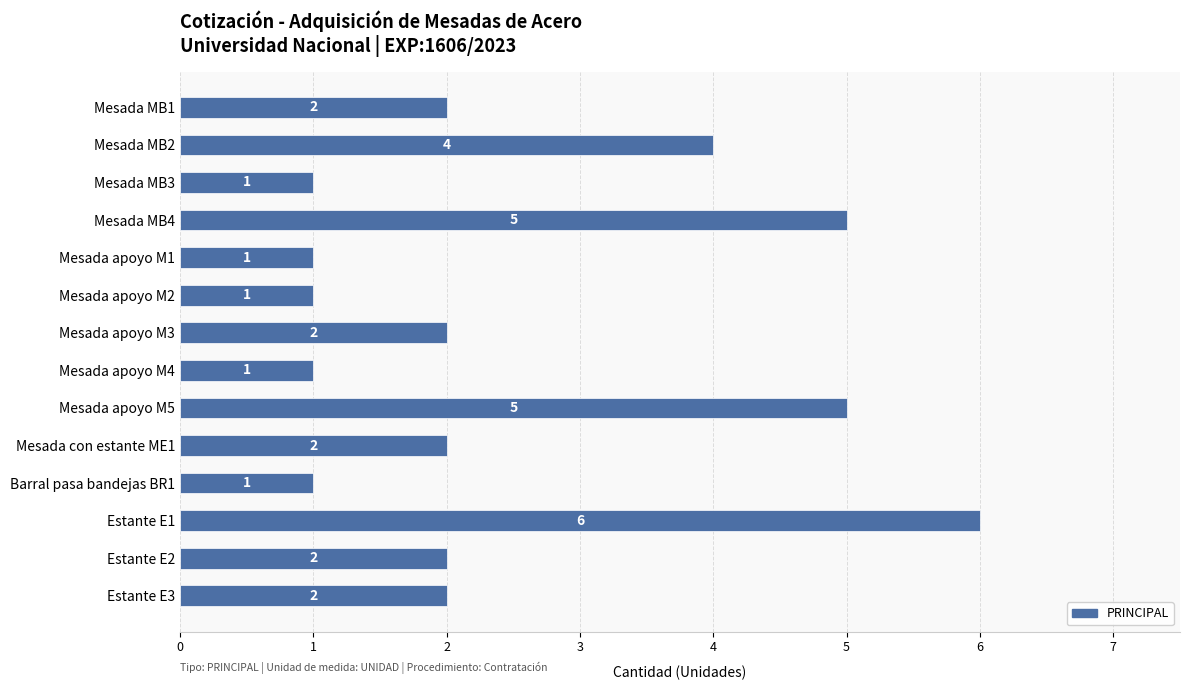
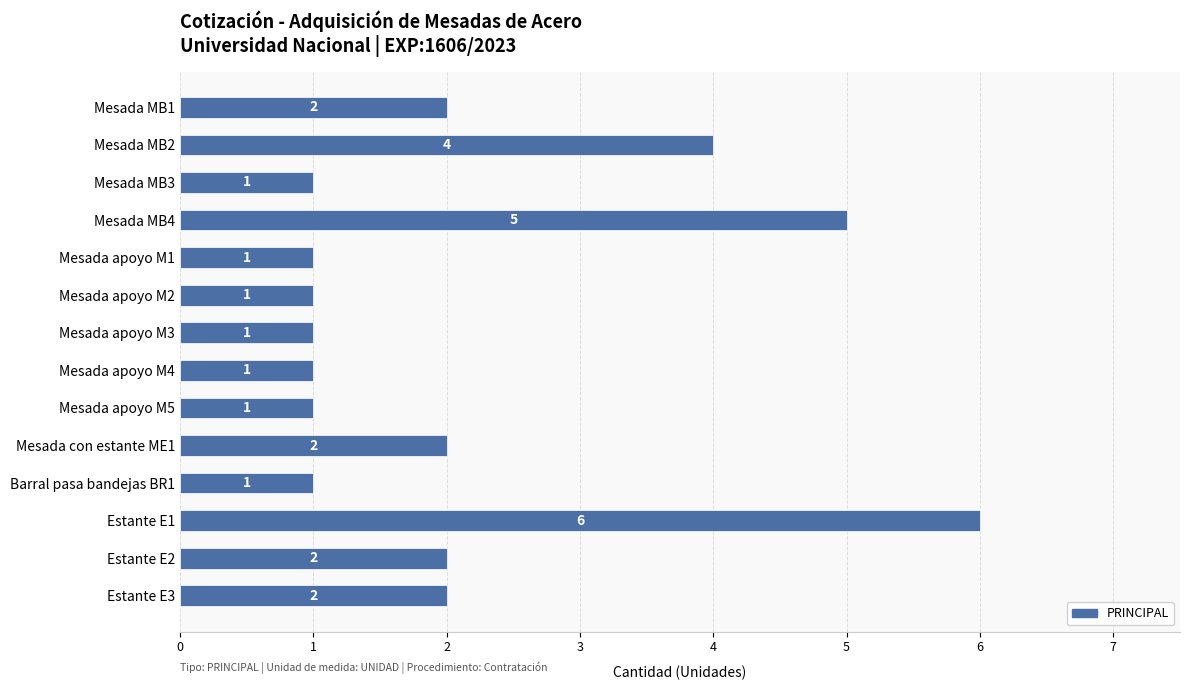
Mesada apoyo M3: 2 -> 1
Mesada apoyo M5: 5 -> 1
